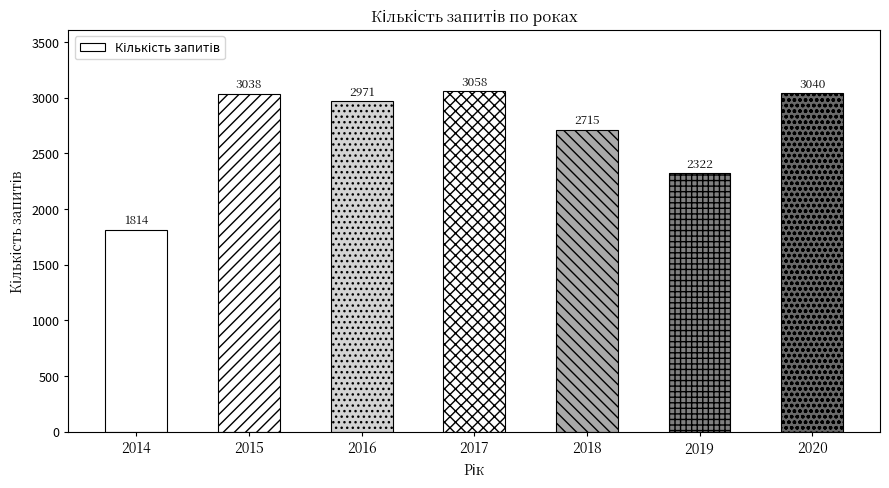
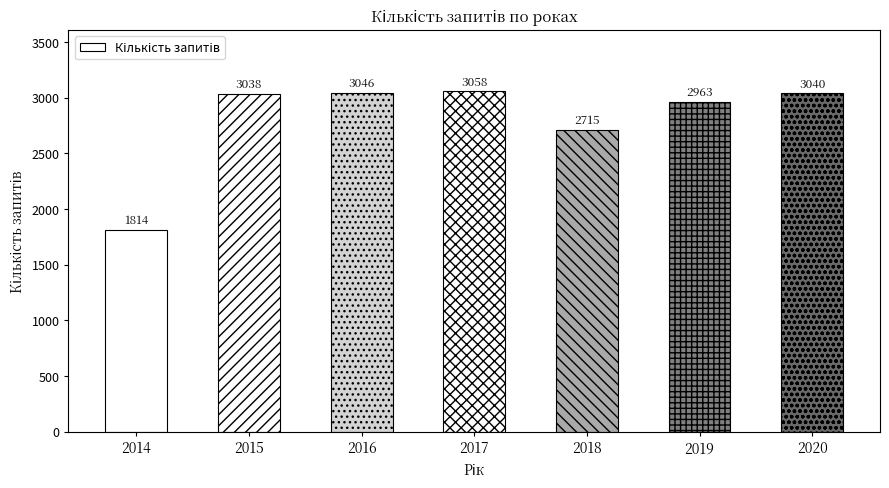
2016: 2971 -> 3046
2019: 2322 -> 2963
